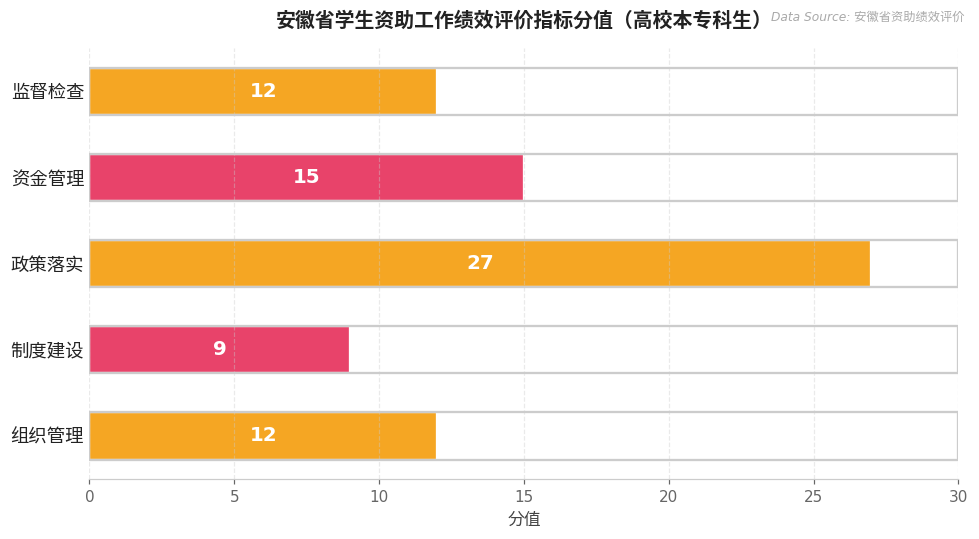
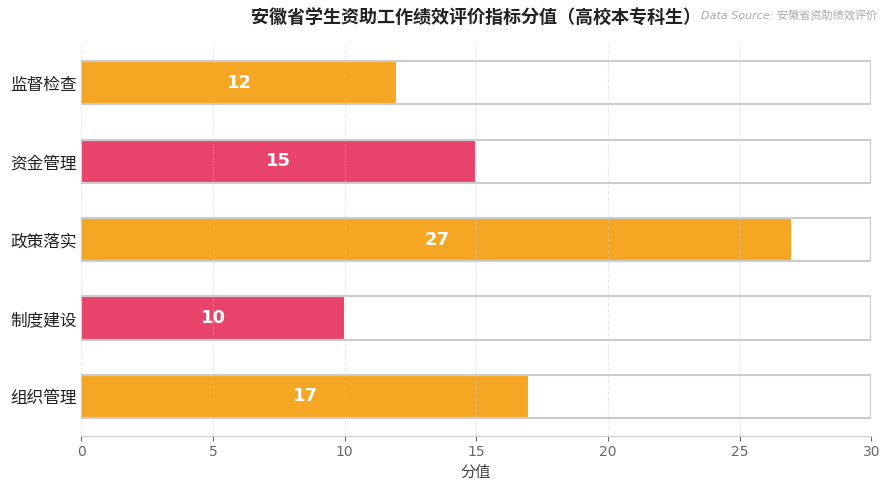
制度建设: 9 -> 10
组织管理: 12 -> 17
